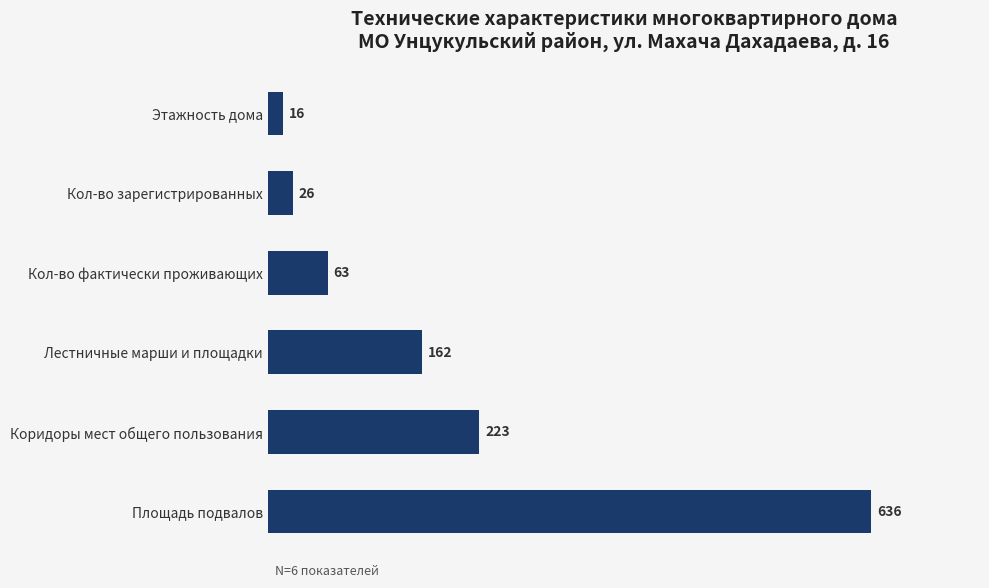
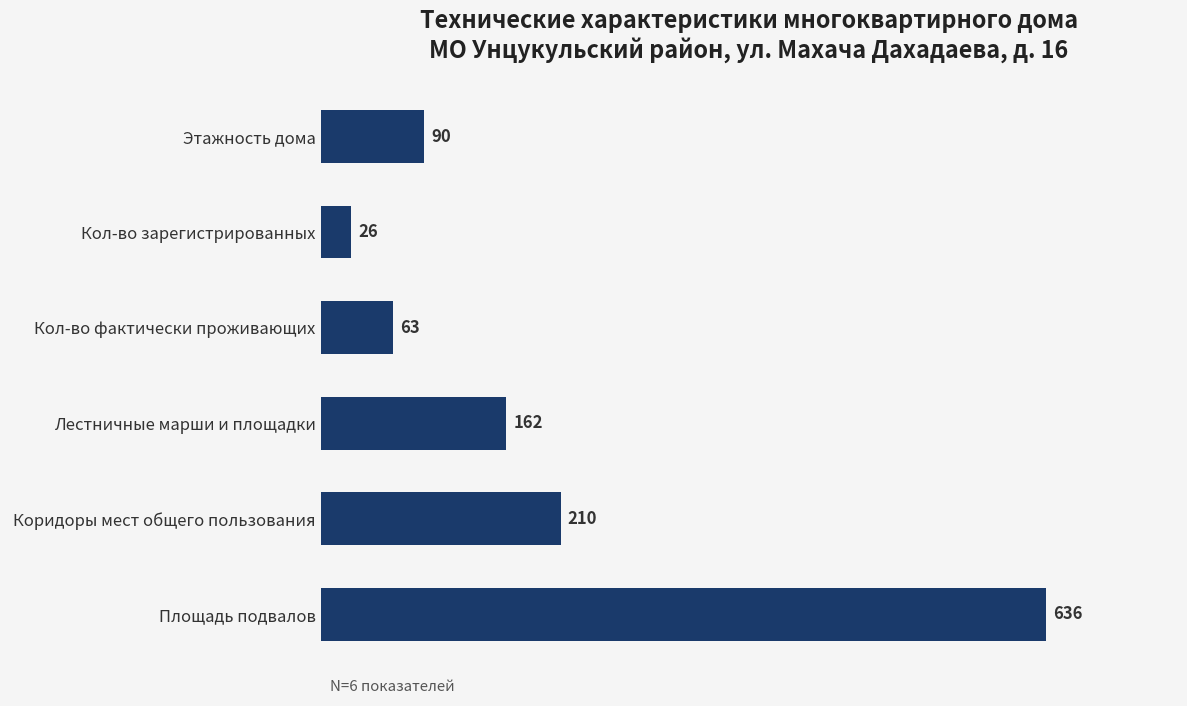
Этажность дома: 16 -> 90
Коридоры мест общего пользования: 223 -> 210
